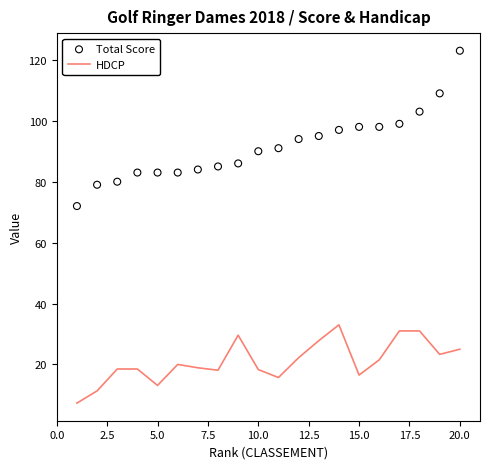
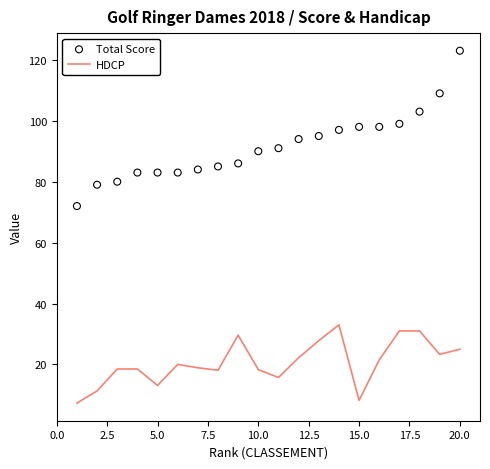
HDCP, 15.0: 17 -> 8
